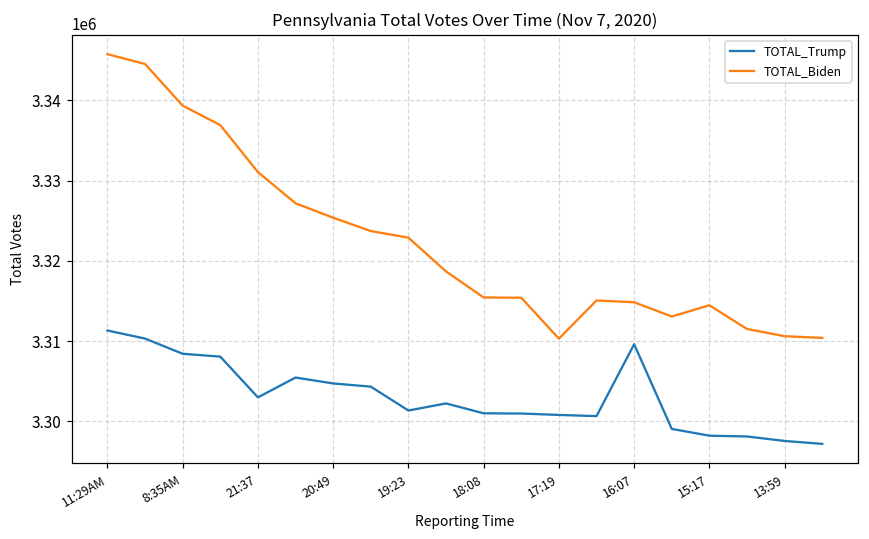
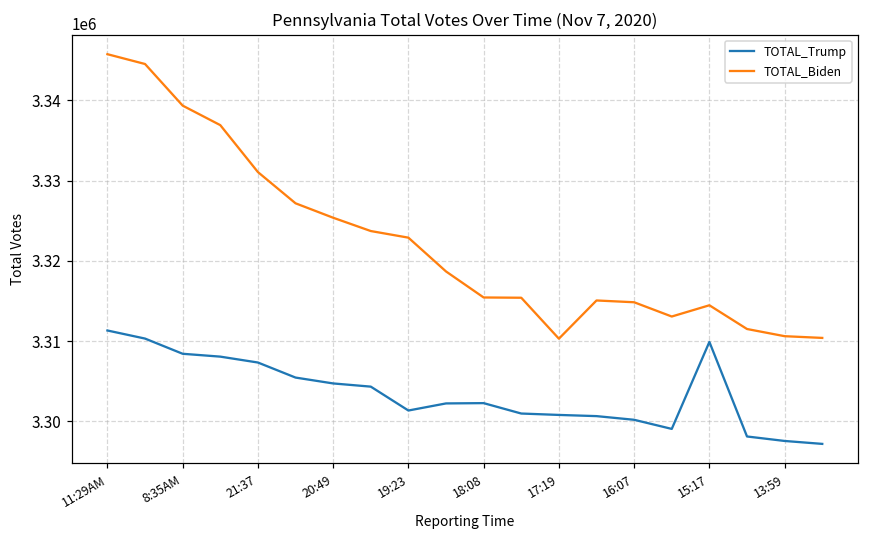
TOTAL_Trump, 21:37: 3303000 -> 3307000
TOTAL_Trump, 18:08: 3301000 -> 3302000
TOTAL_Trump, 16:07: 3310000 -> 3300000
TOTAL_Trump, 15:17: 3298000 -> 3310000
